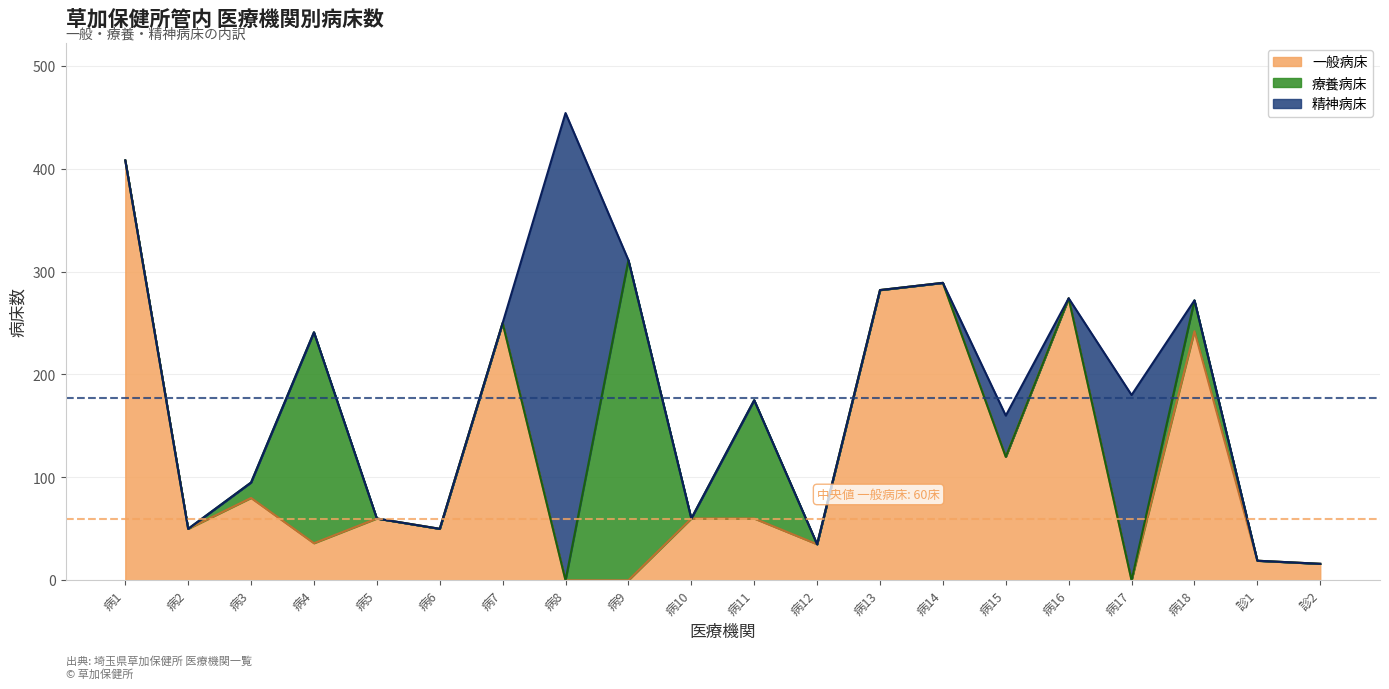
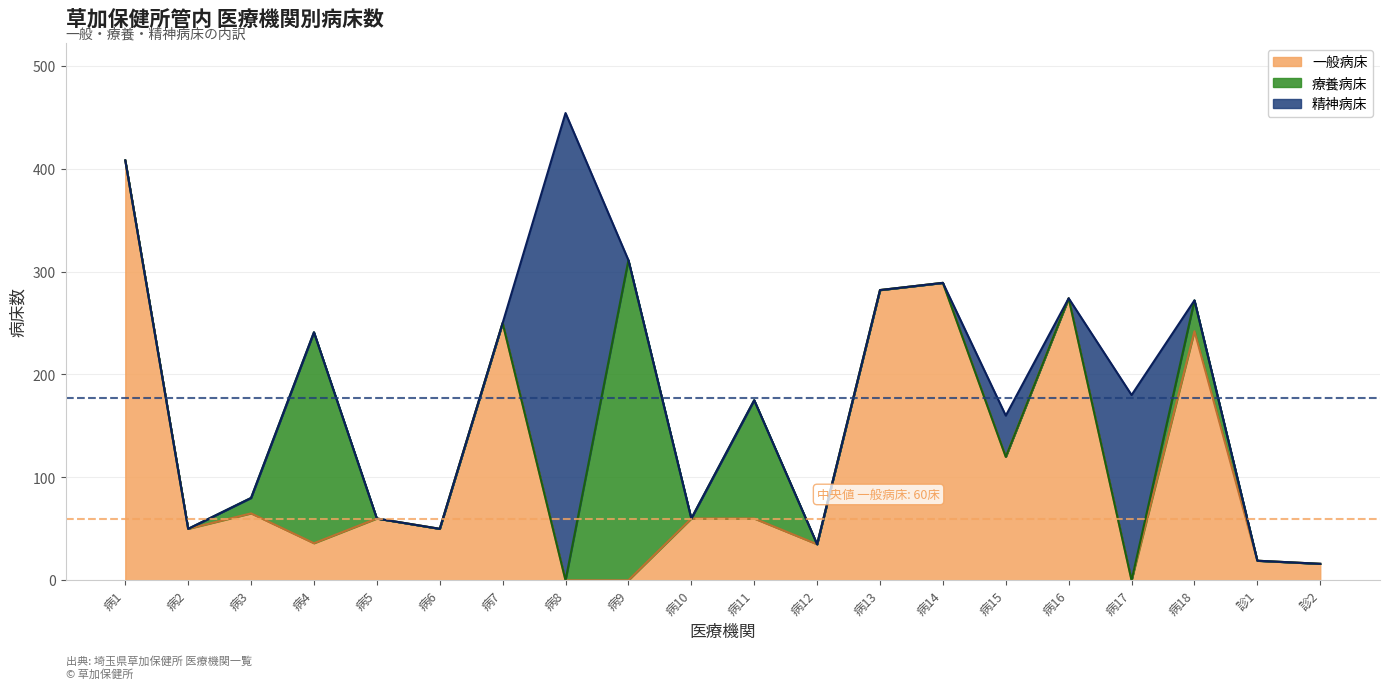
一般病床, 病3: 80 -> 65
